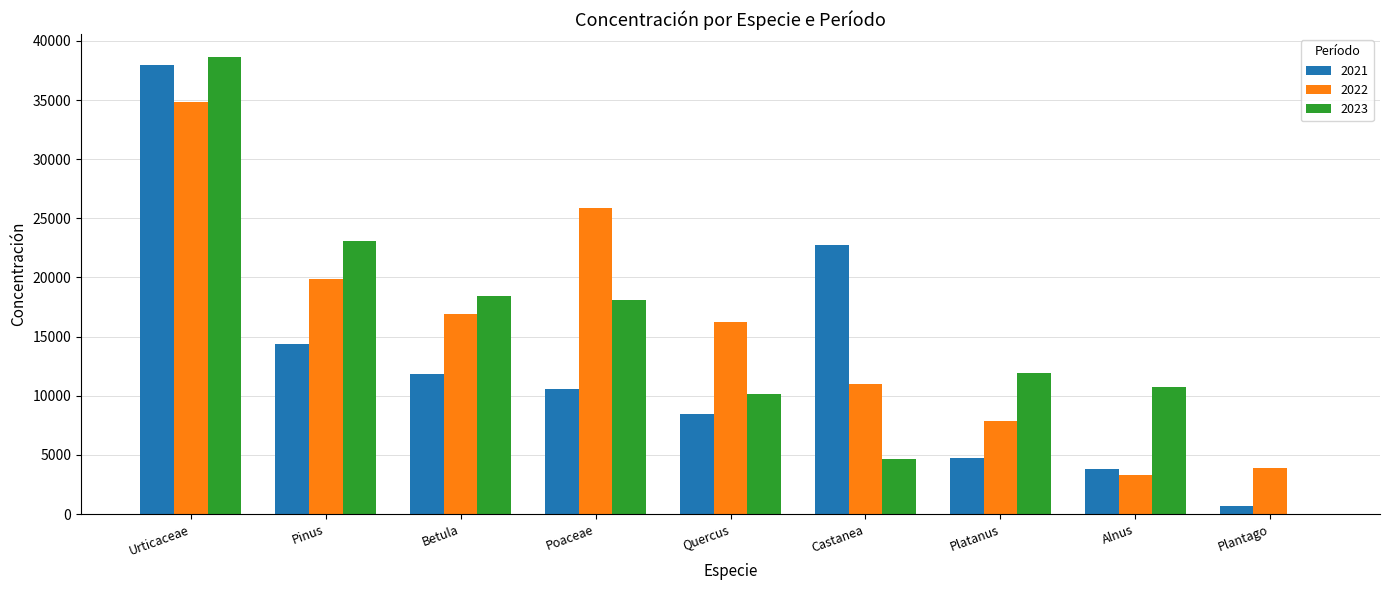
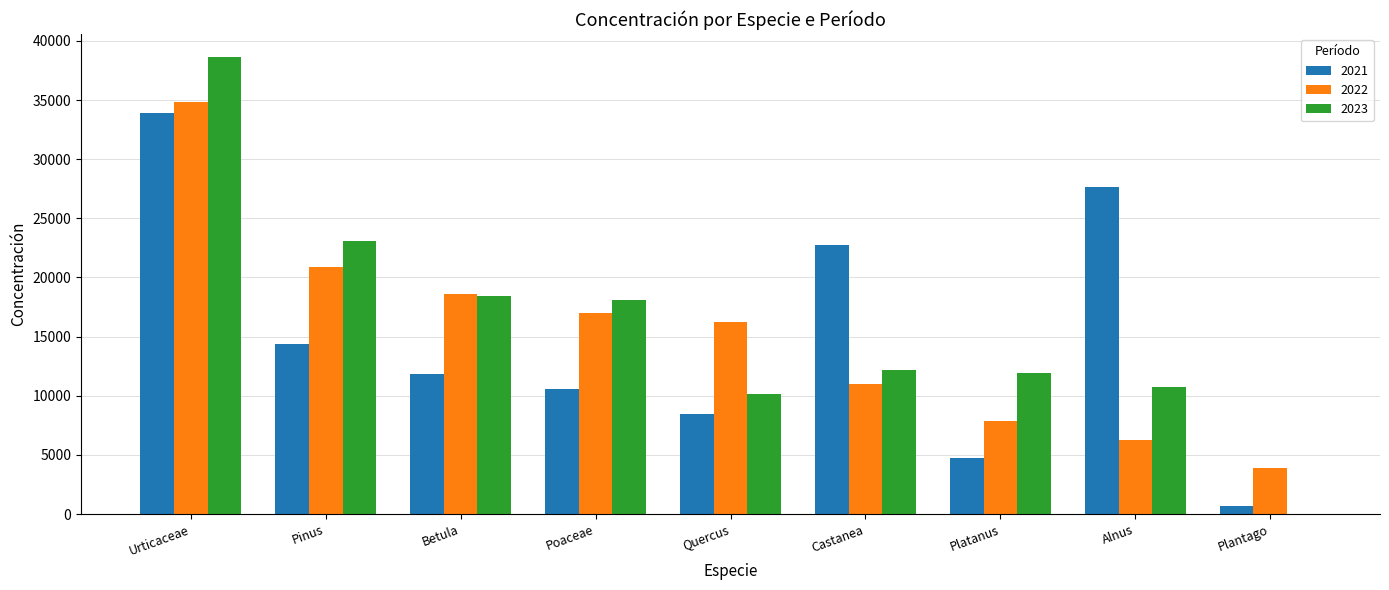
2021, Urticaceae: 37900 -> 33900
2022, Pinus: 19900 -> 20800
2022, Betula: 16900 -> 18600
2022, Poaceae: 25900 -> 17000
2023, Castanea: 4600 -> 12200
2021, Alnus: 3800 -> 27600
2022, Alnus: 3300 -> 6300
